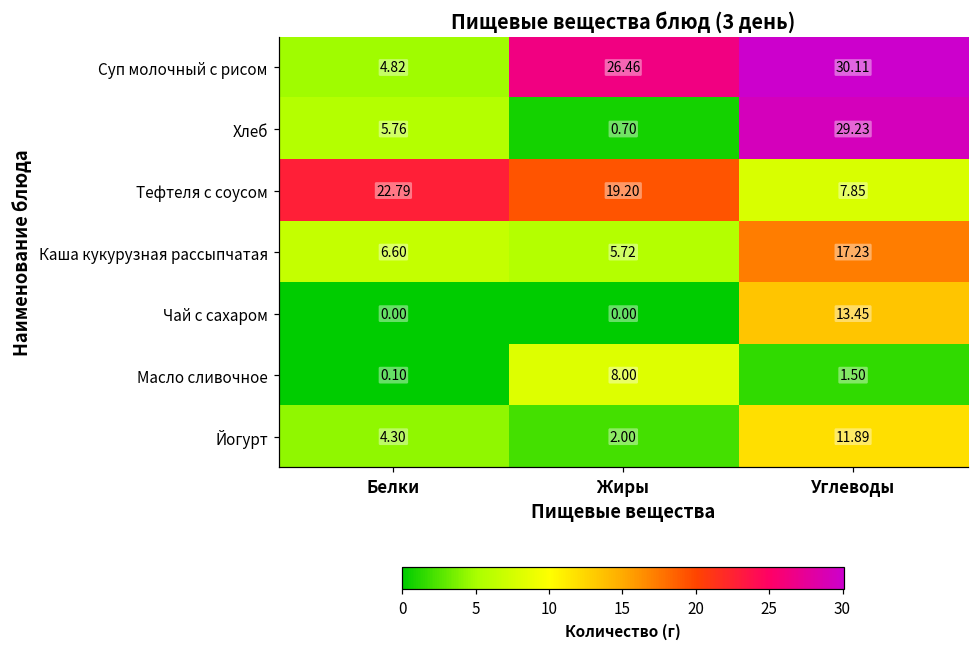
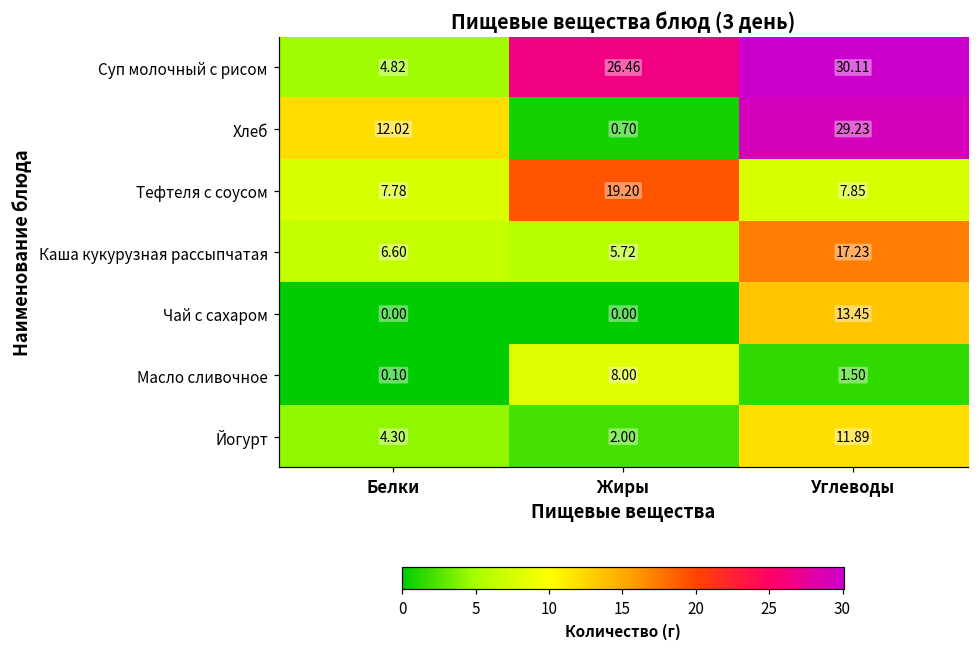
Хлеб, Белки: 5.76 -> 12.02
Тефтеля с соусом, Белки: 22.79 -> 7.78
